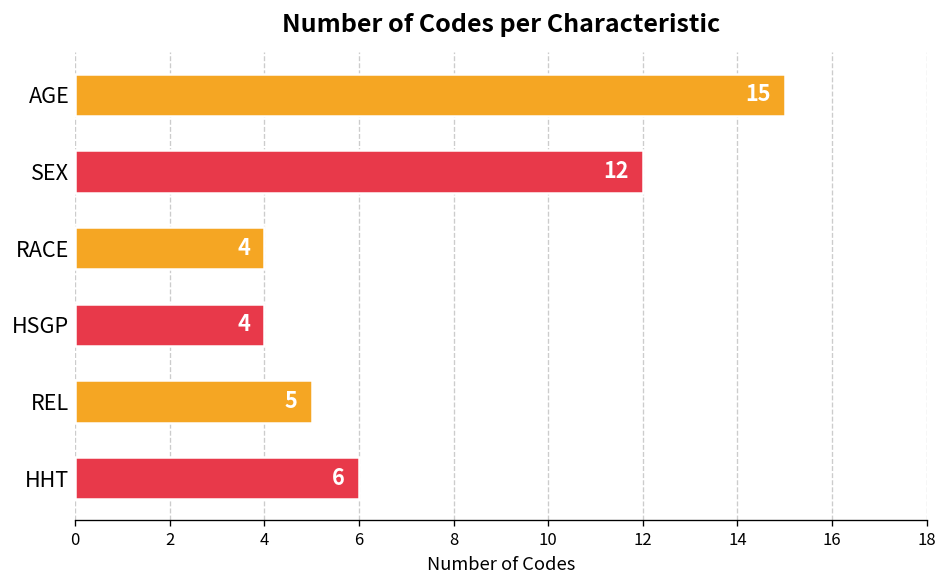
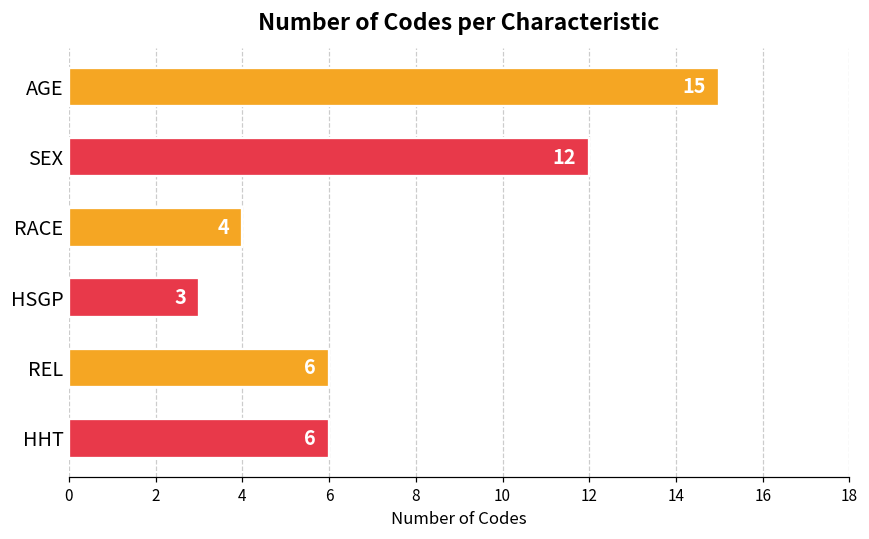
HSGP: 4 -> 3
REL: 5 -> 6
